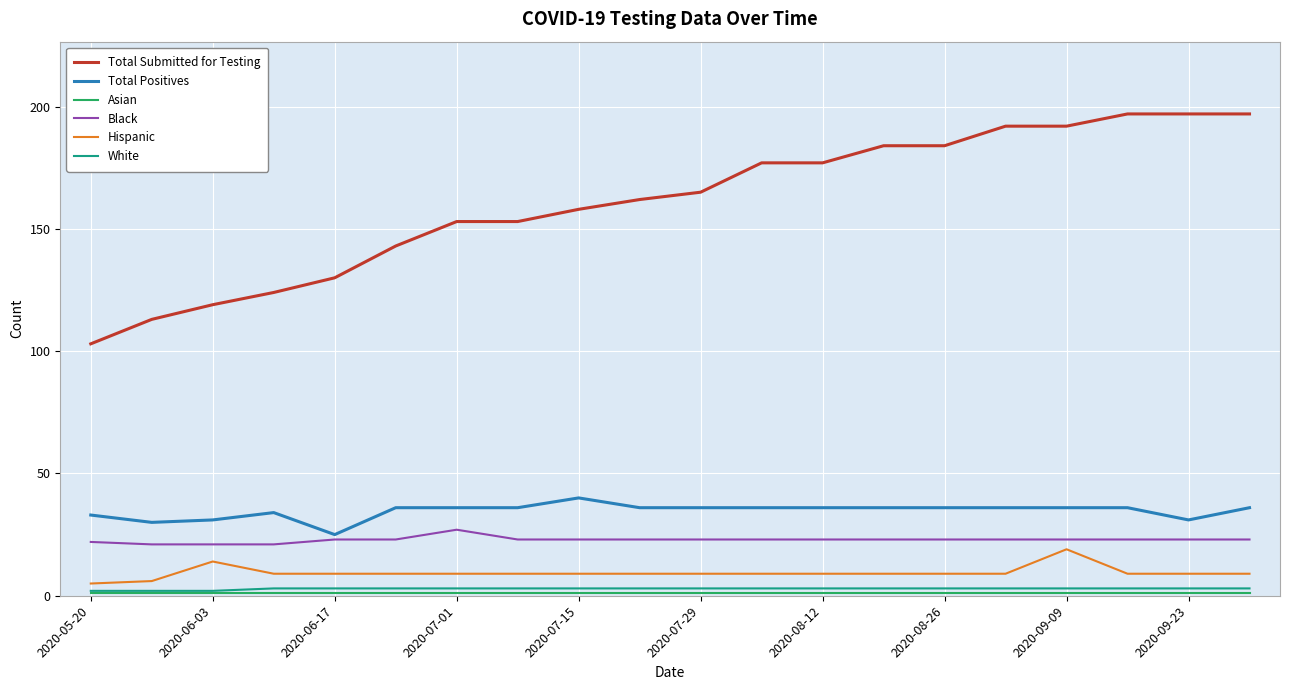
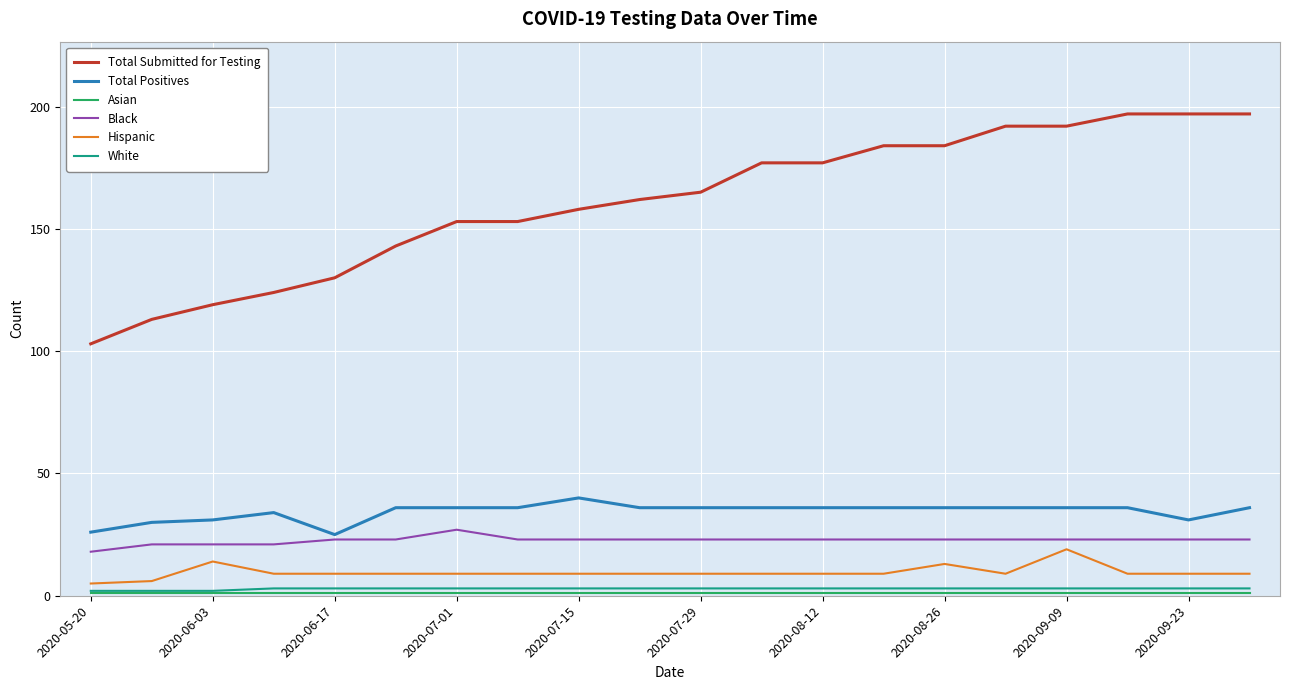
Total Positives, 2020-05-20: 33 -> 26
Black, 2020-05-20: 22 -> 18
Hispanic, 2020-08-26: 9 -> 13
